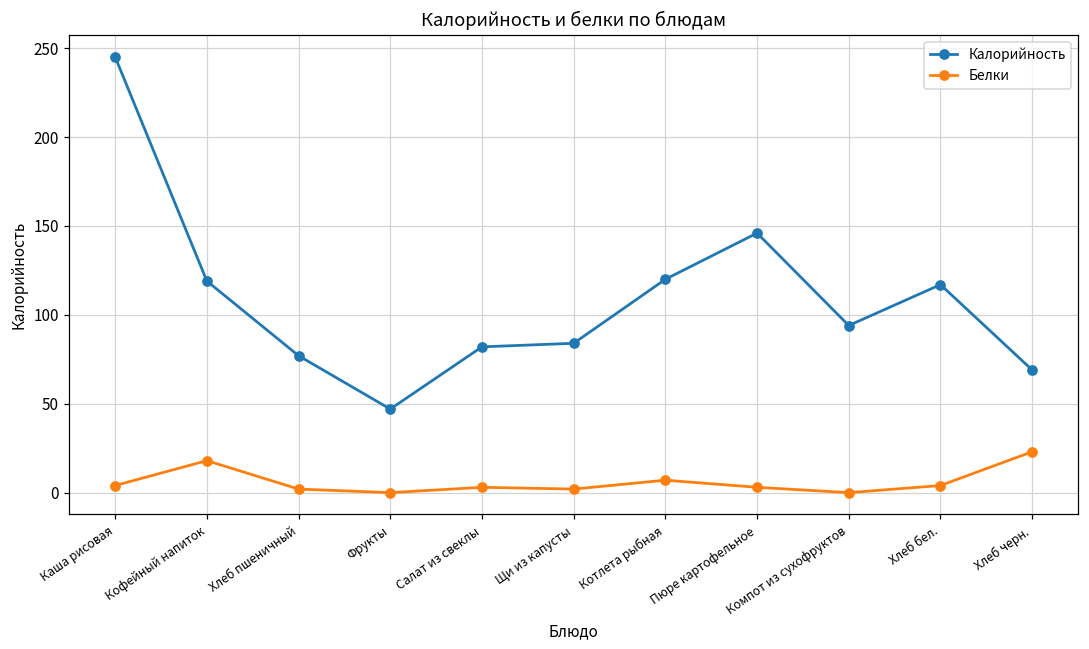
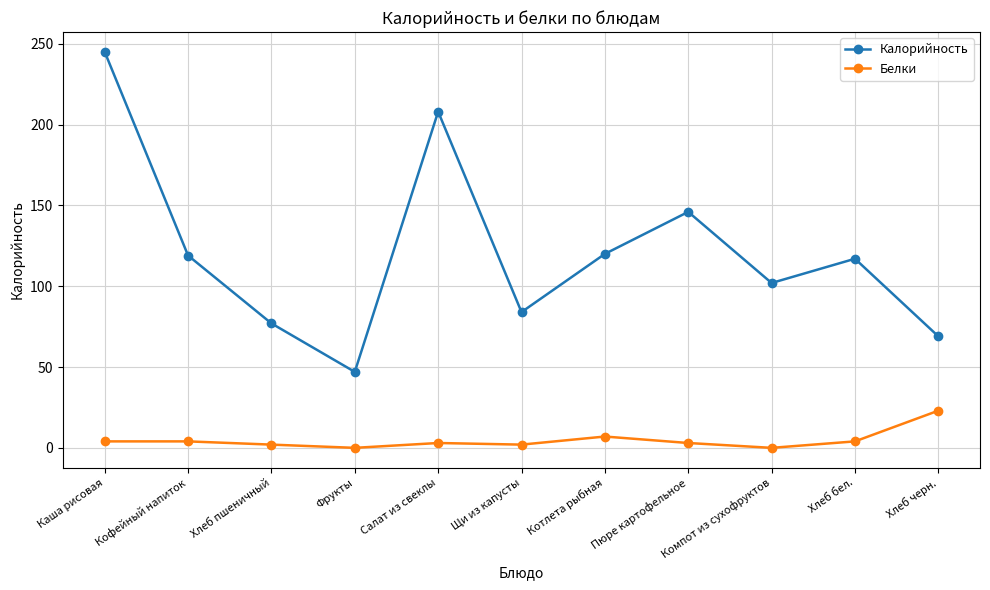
Белки, Кофейный напиток: 18 -> 4
Калорийность, Салат из свеклы: 82 -> 208
Калорийность, Компот из сухофруктов: 94 -> 102
